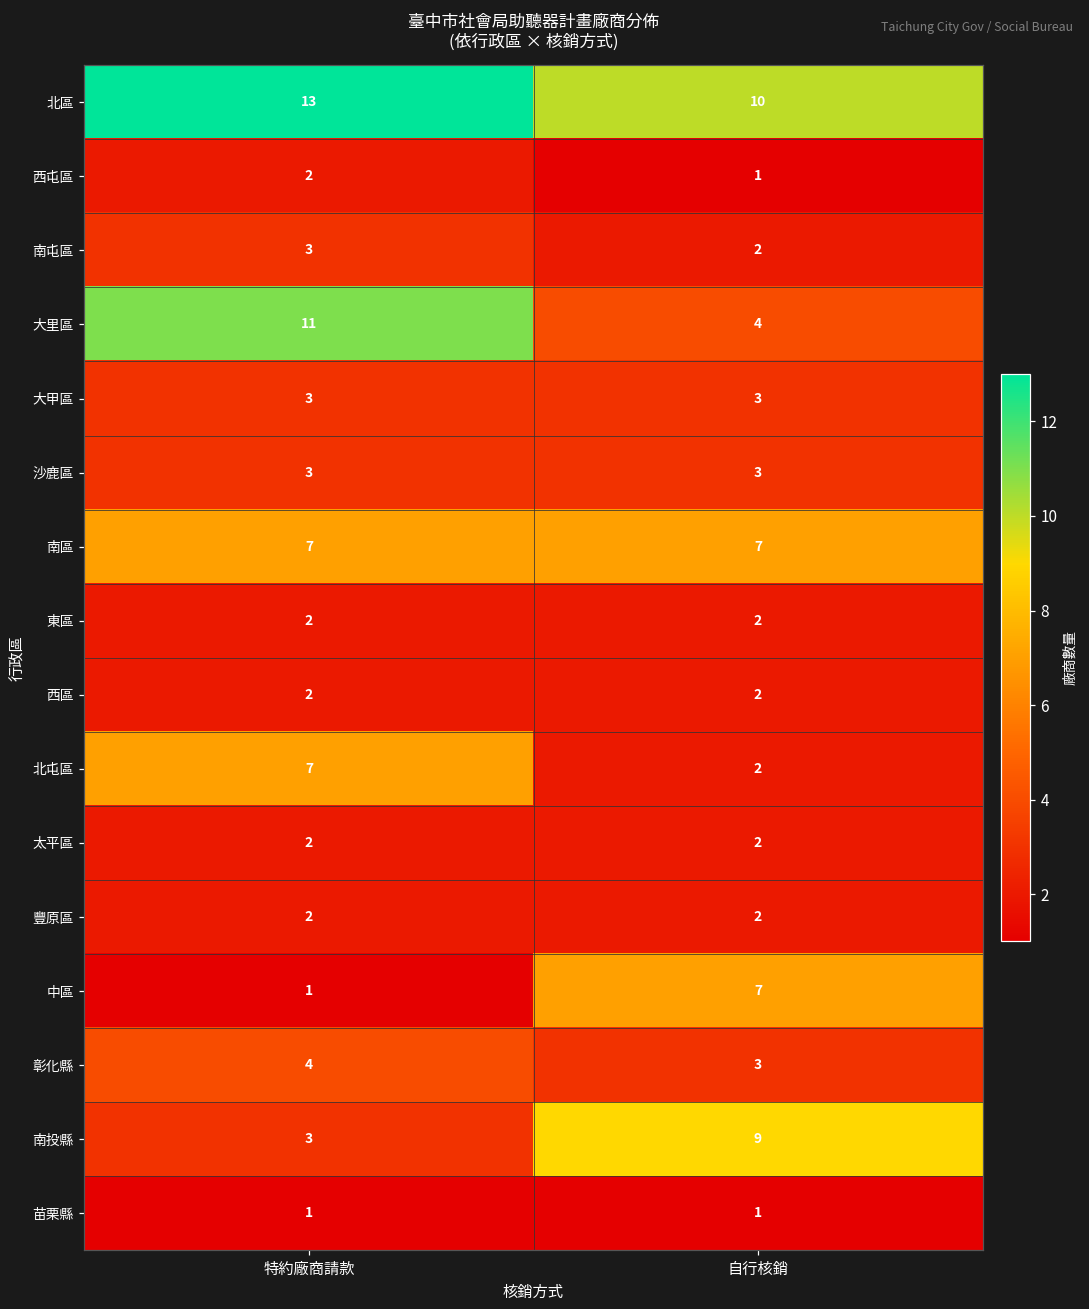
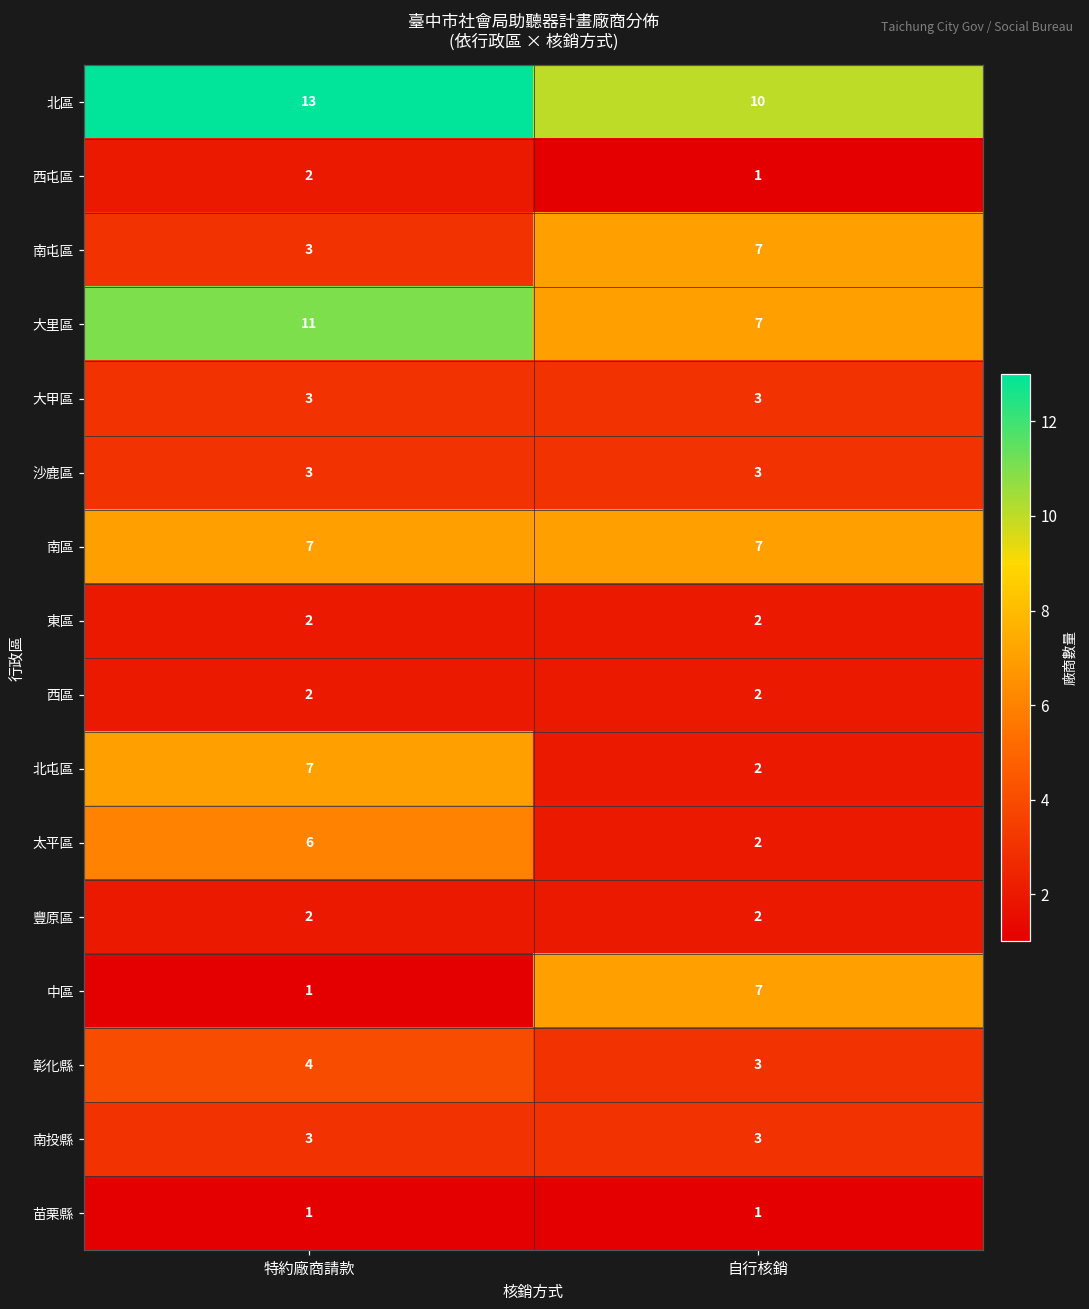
南屯區, 自行核銷: 2 -> 7
大里區, 自行核銷: 4 -> 7
太平區, 特約廠商請款: 2 -> 6
南投縣, 自行核銷: 9 -> 3
